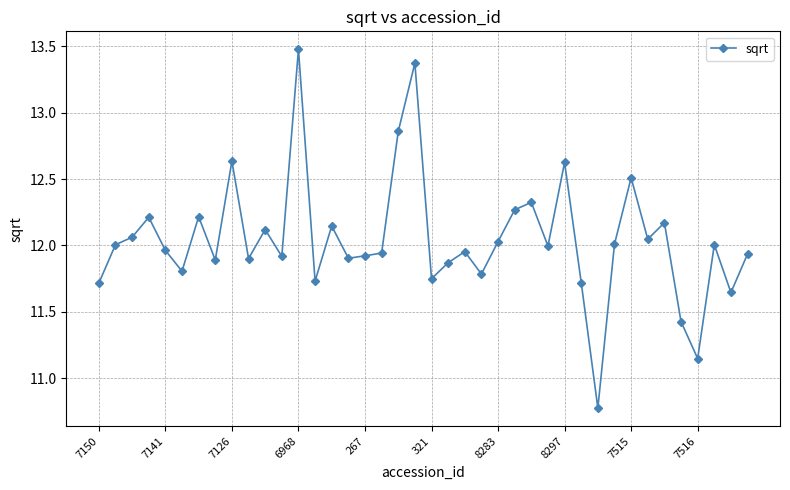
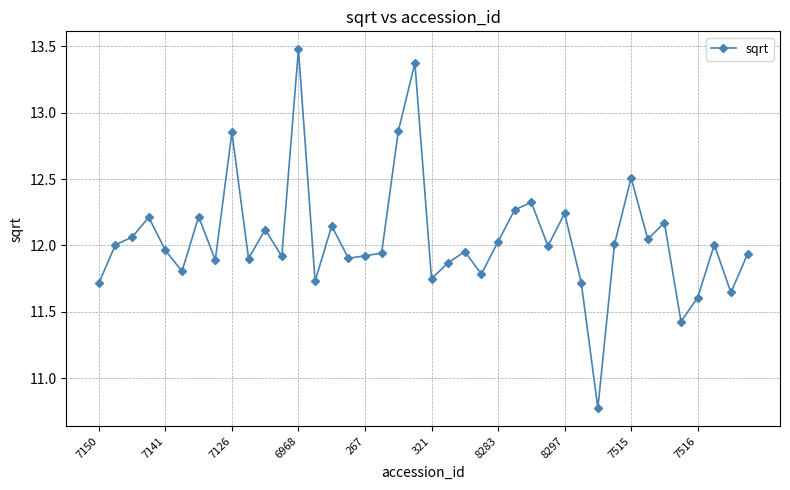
7126: 12.63 -> 12.85
8297: 12.62 -> 12.24
7516: 11.15 -> 11.61
